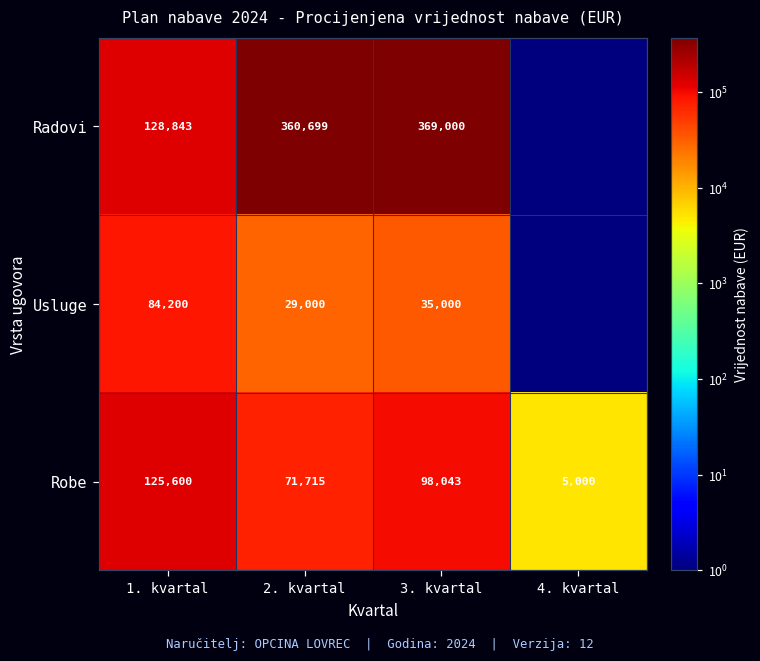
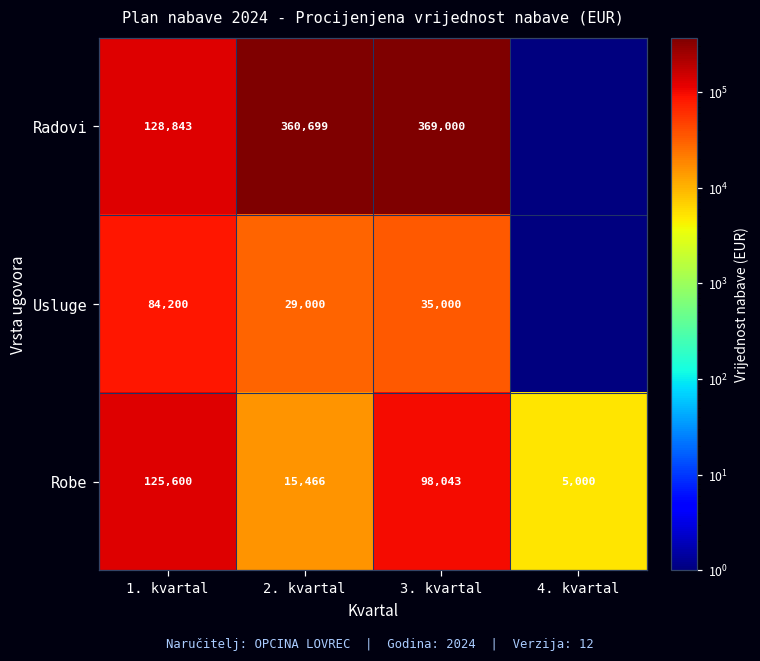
Robe, 2. kvartal: 71,715 -> 15,466
